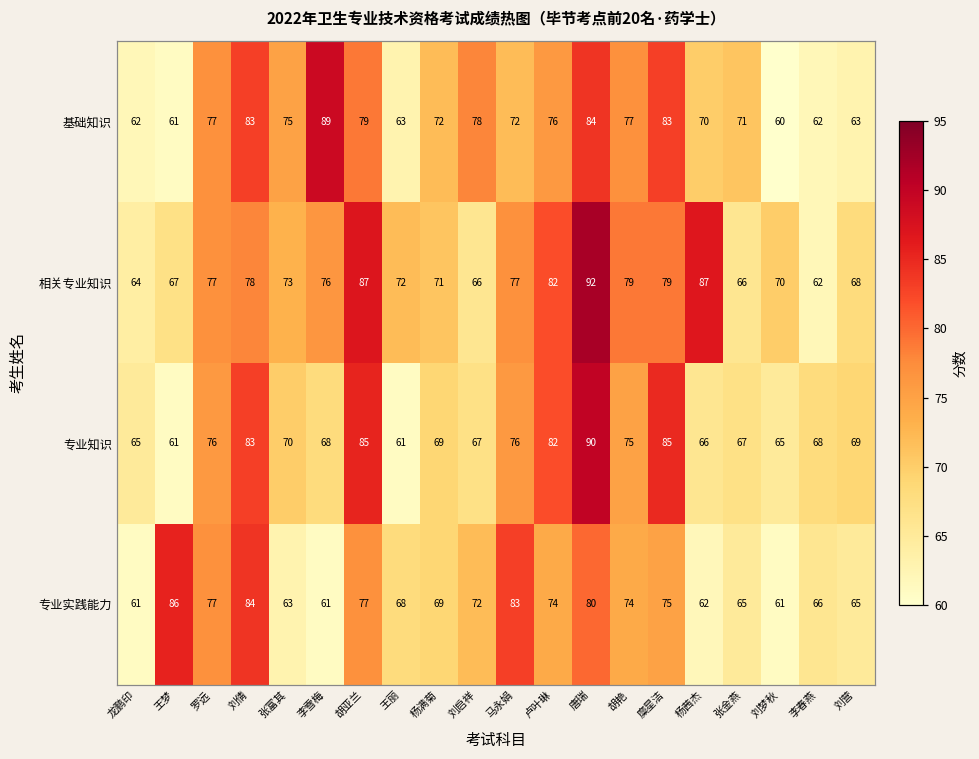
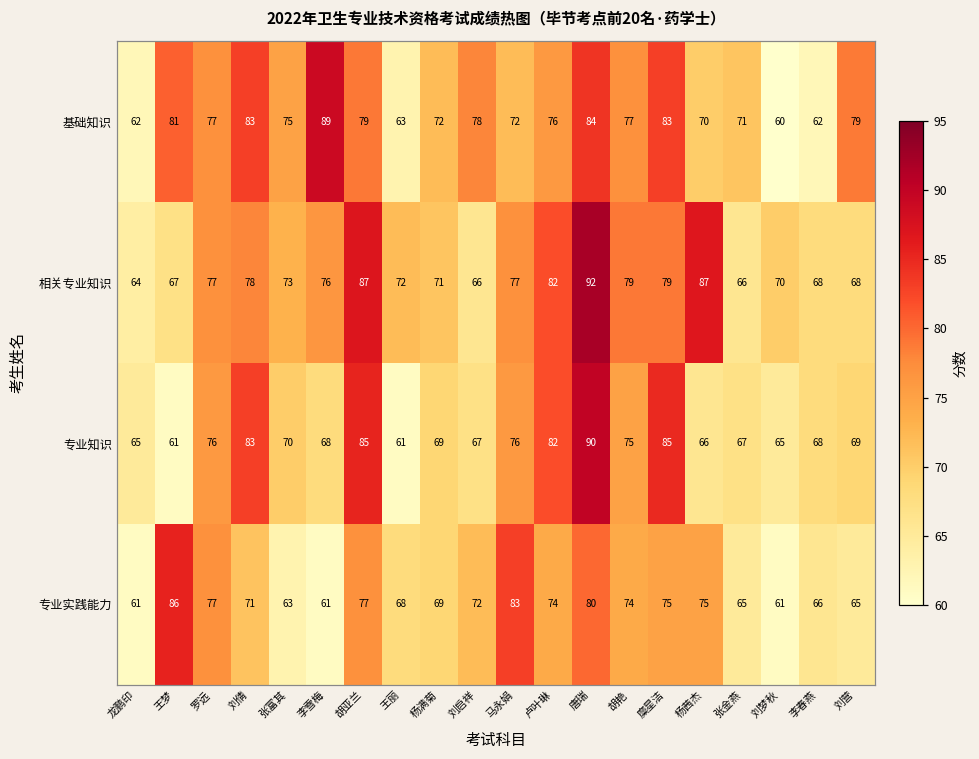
基础知识, 王梦: 61 -> 81
基础知识, 刘营: 63 -> 79
相关专业知识, 李春燕: 62 -> 68
专业实践能力, 刘倩: 84 -> 71
专业实践能力, 杨茜杰: 62 -> 75
